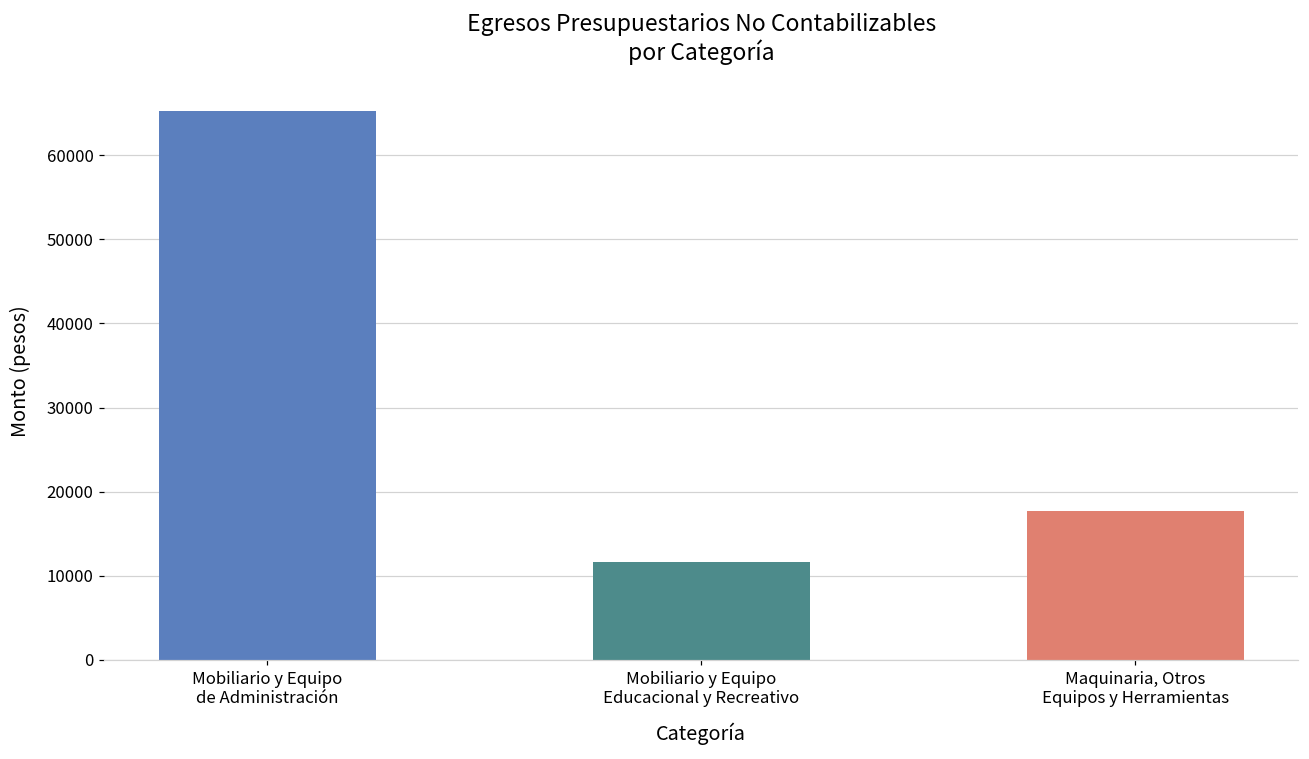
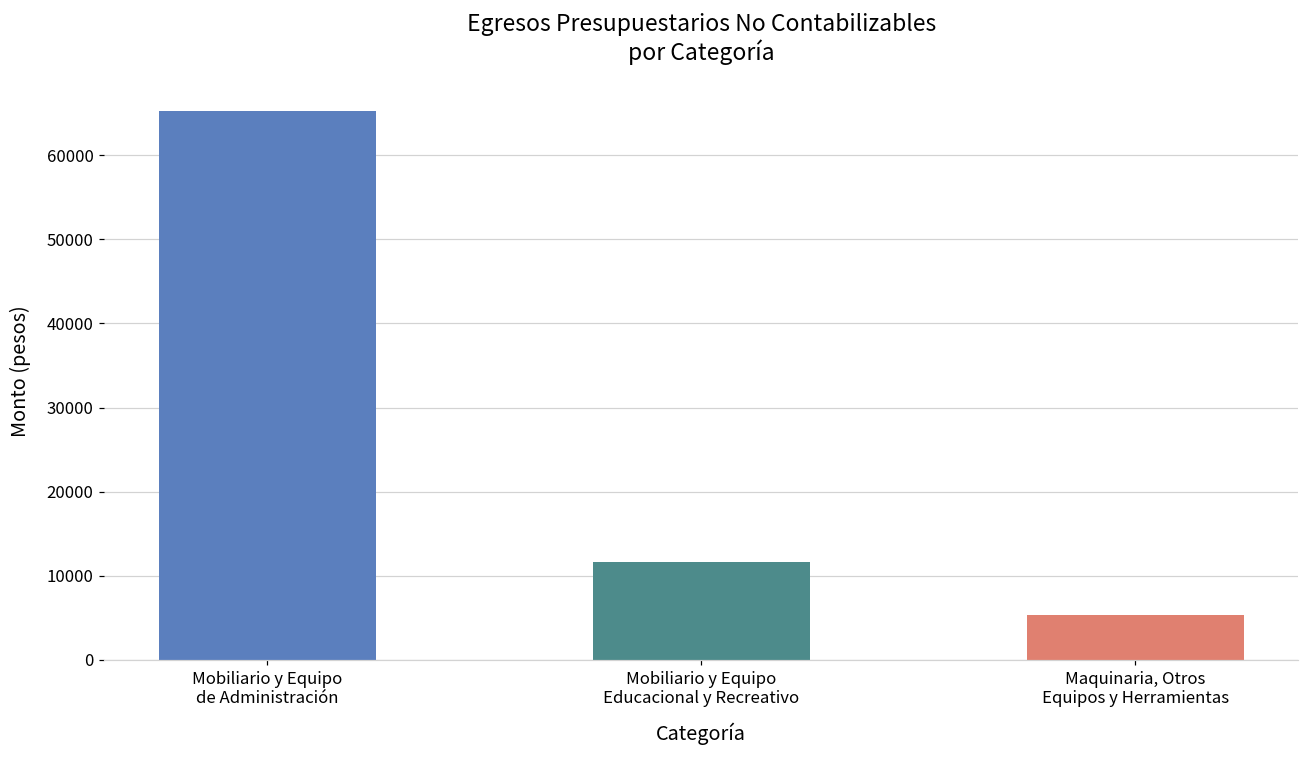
Maquinaria, Otros Equipos y Herramientas: 18000 -> 5000
